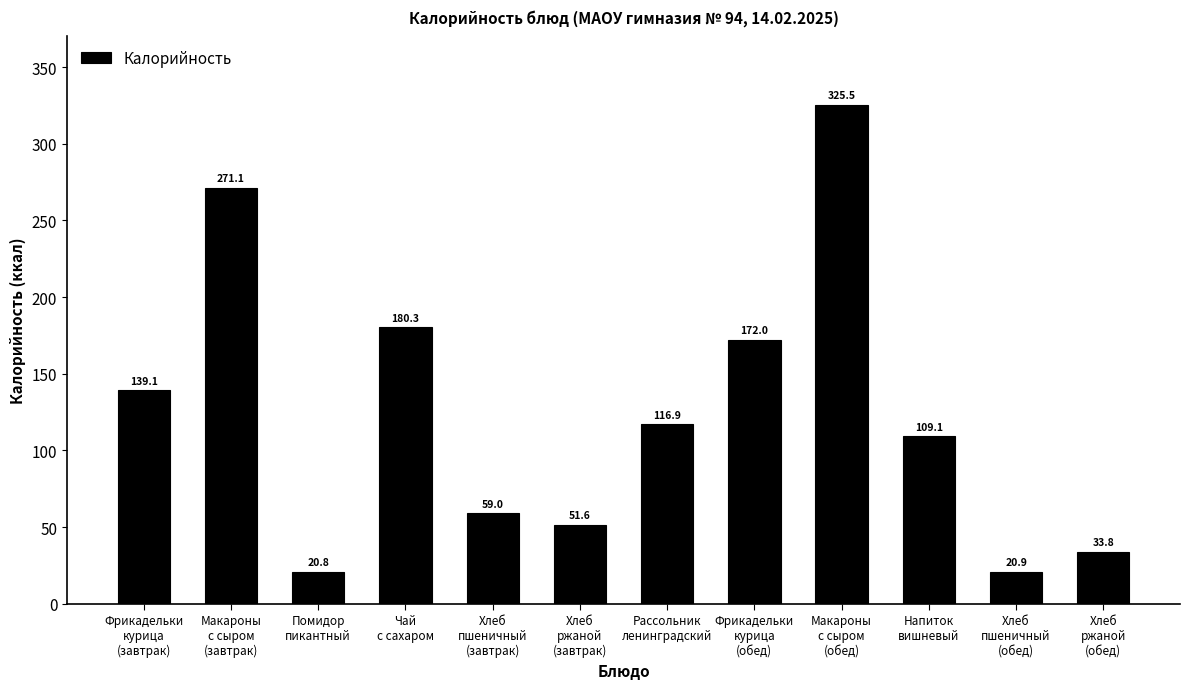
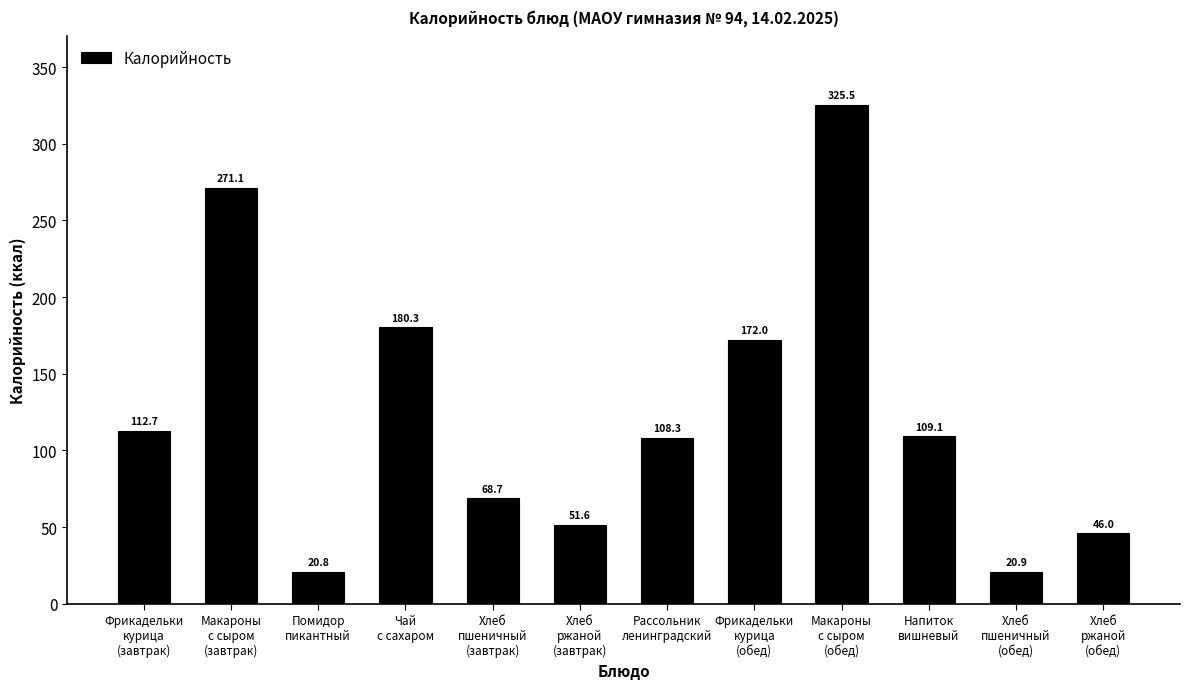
Фрикадельки курица (завтрак): 139.1 -> 112.7
Хлеб пшеничный (завтрак): 59.0 -> 68.7
Рассольник ленинградский: 116.9 -> 108.3
Хлеб ржаной (обед): 33.8 -> 46.0
